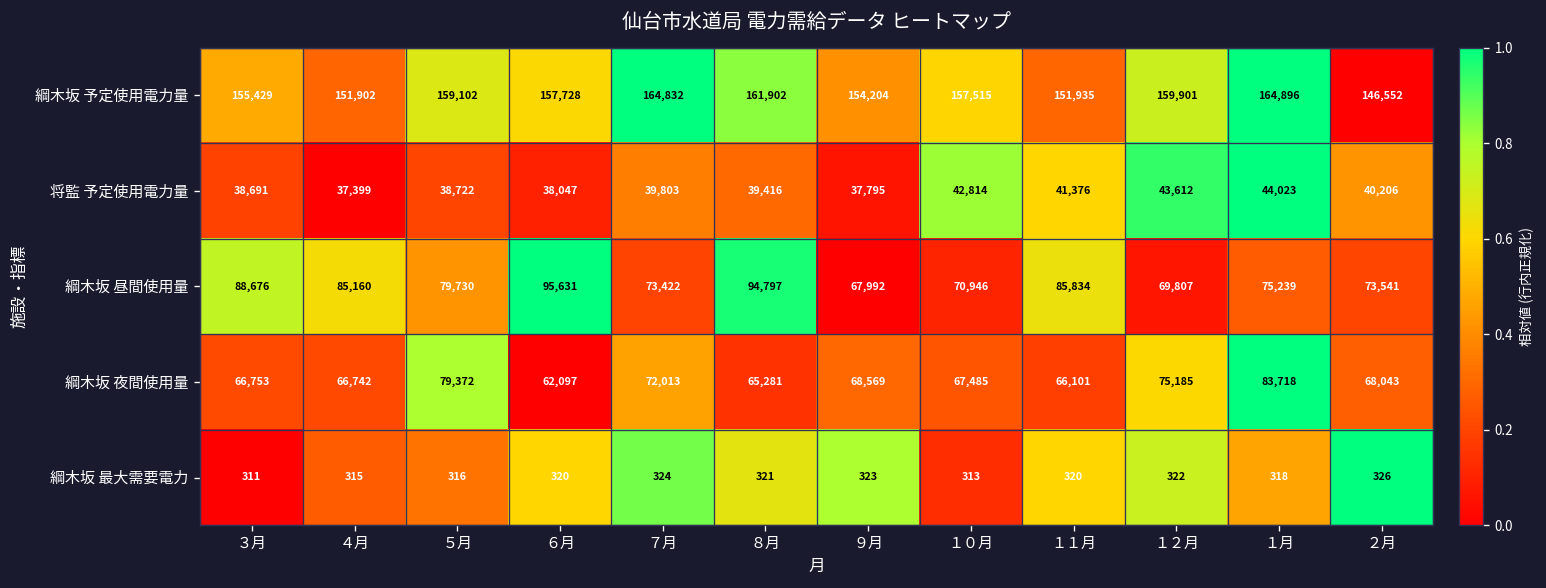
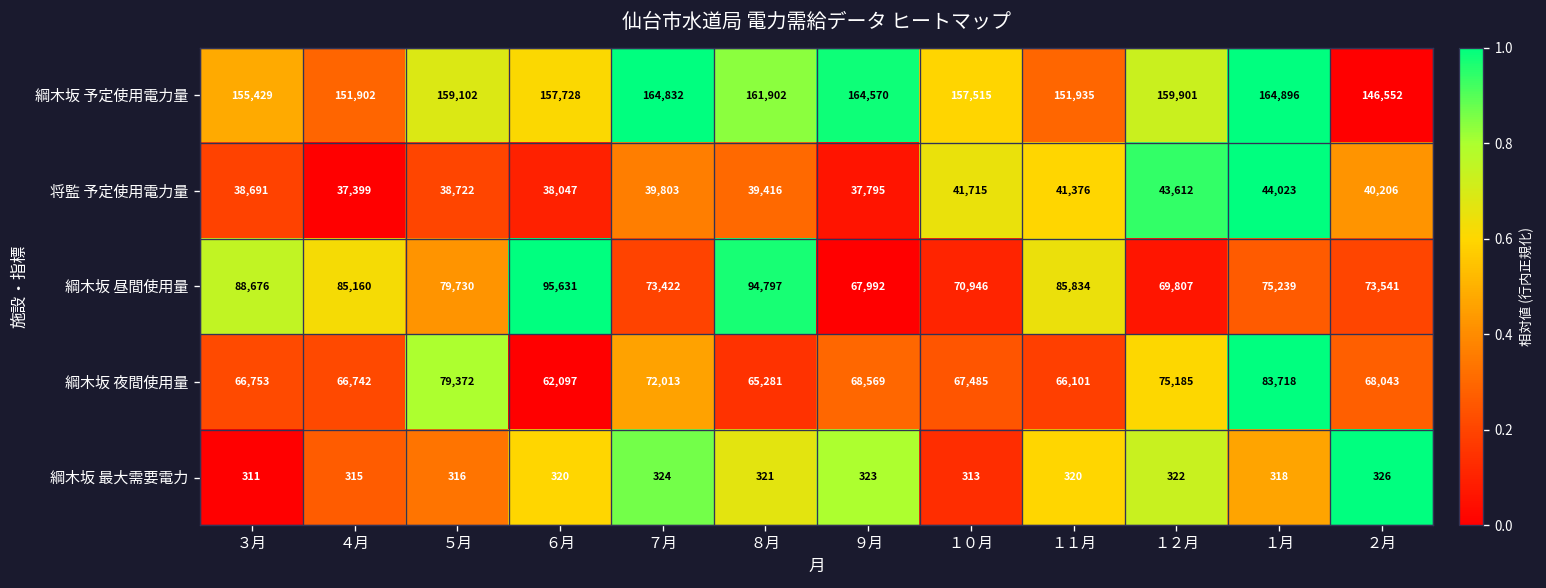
綱木坂 予定使用電力量, ９月: 154,204 -> 164,570
将監 予定使用電力量, １０月: 42,814 -> 41,715
